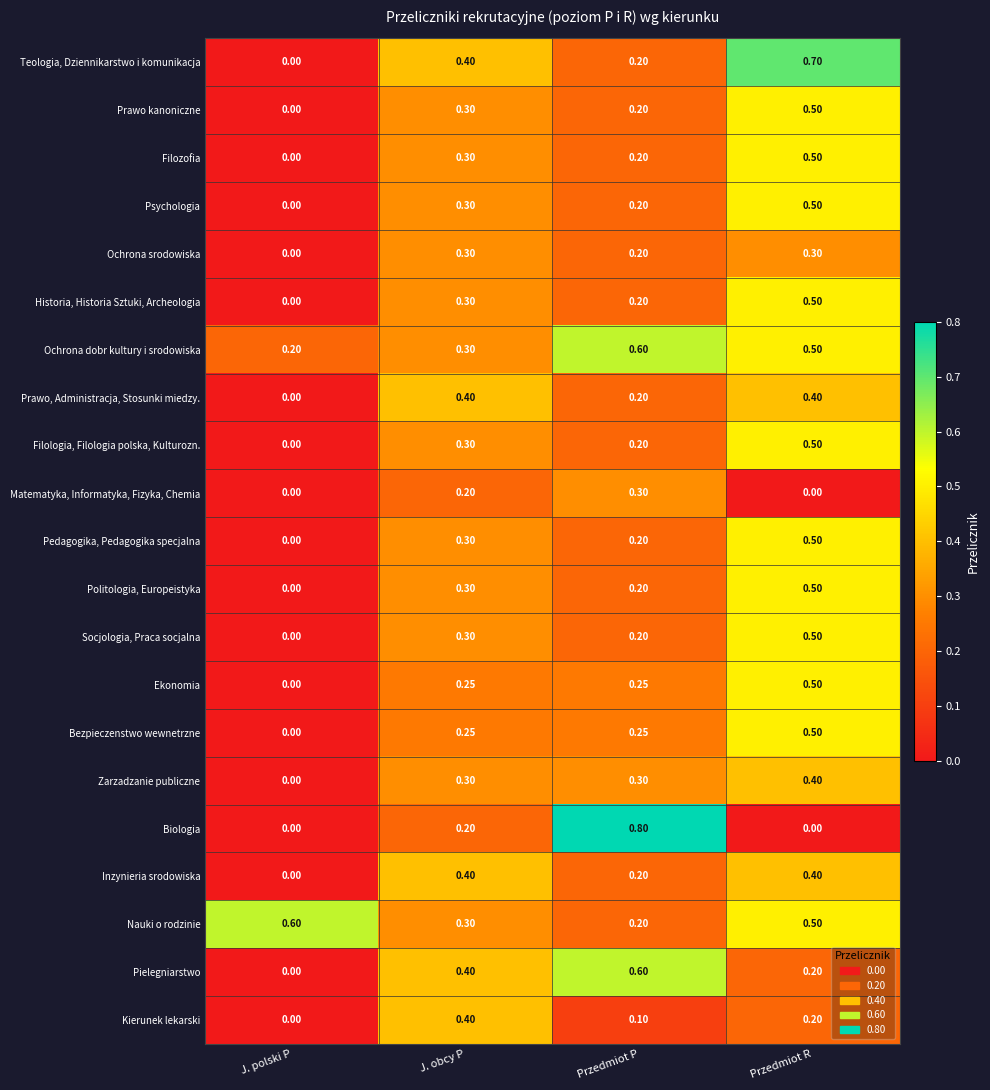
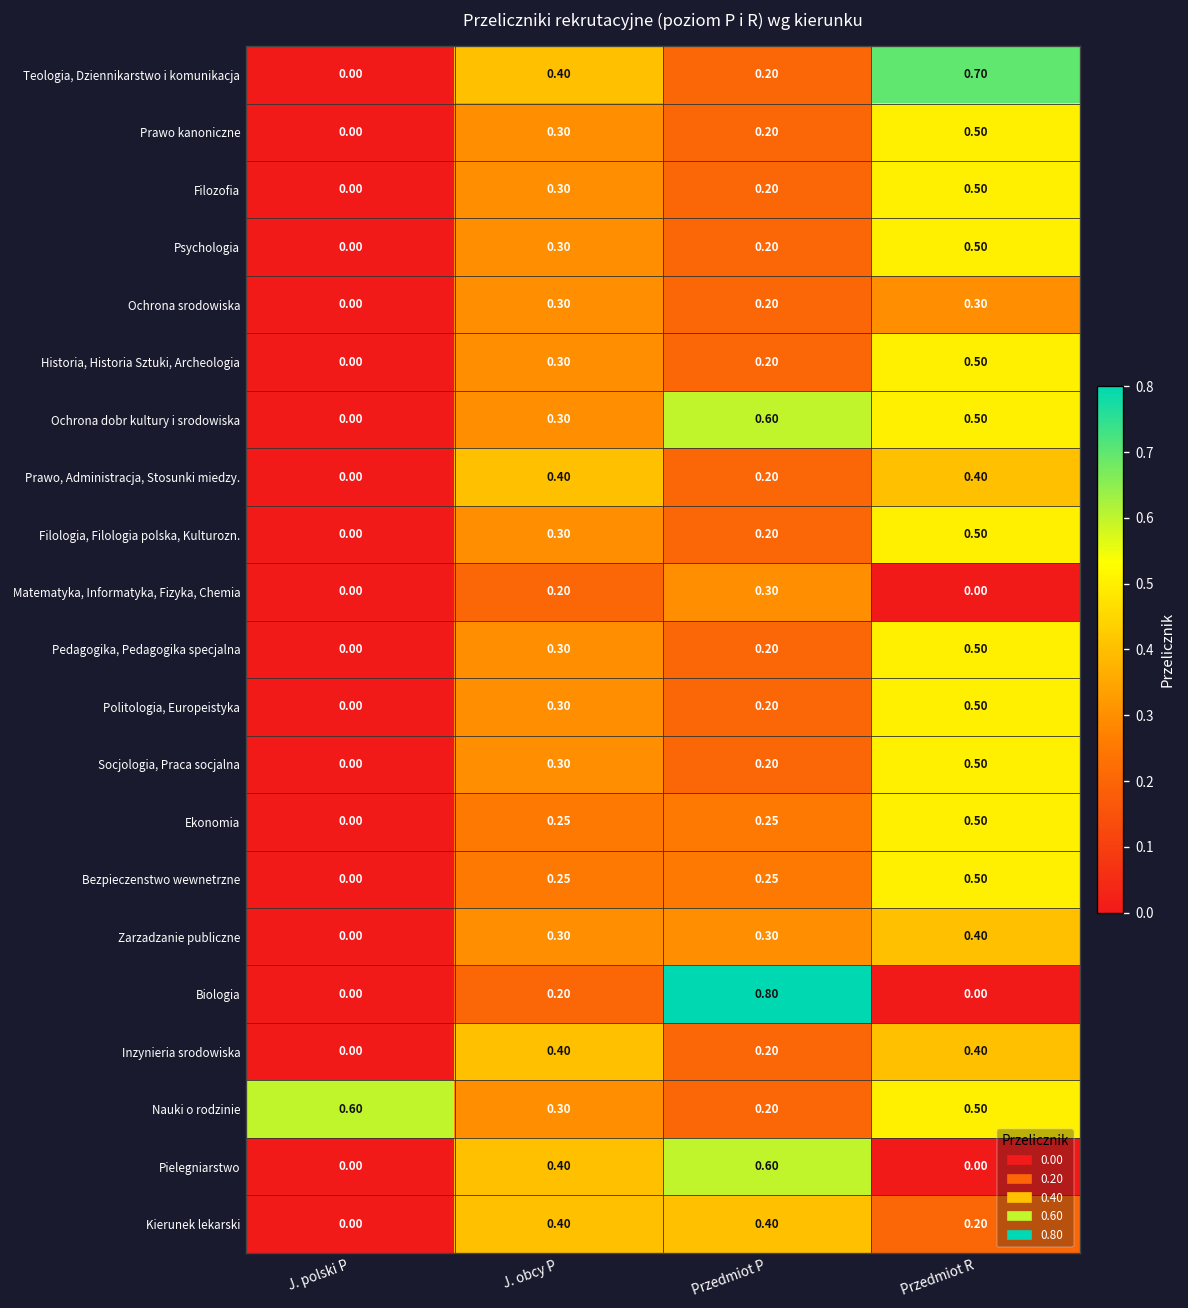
Ochrona dobr kultury i srodowiska, J. polski P: 0.20 -> 0.00
Pielegniarstwo, Przedmiot R: 0.20 -> 0.00
Kierunek lekarski, Przedmiot P: 0.10 -> 0.40
